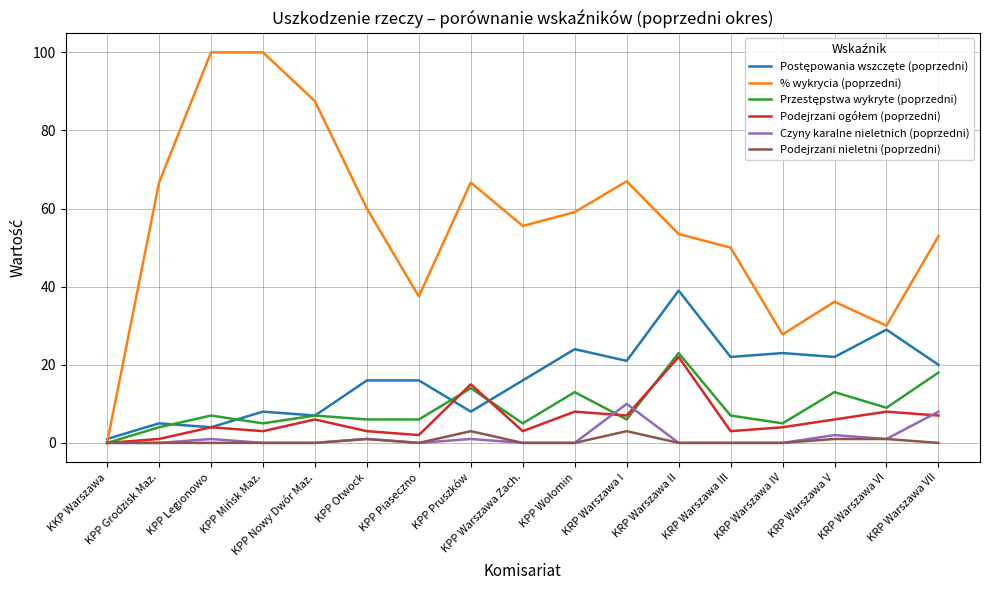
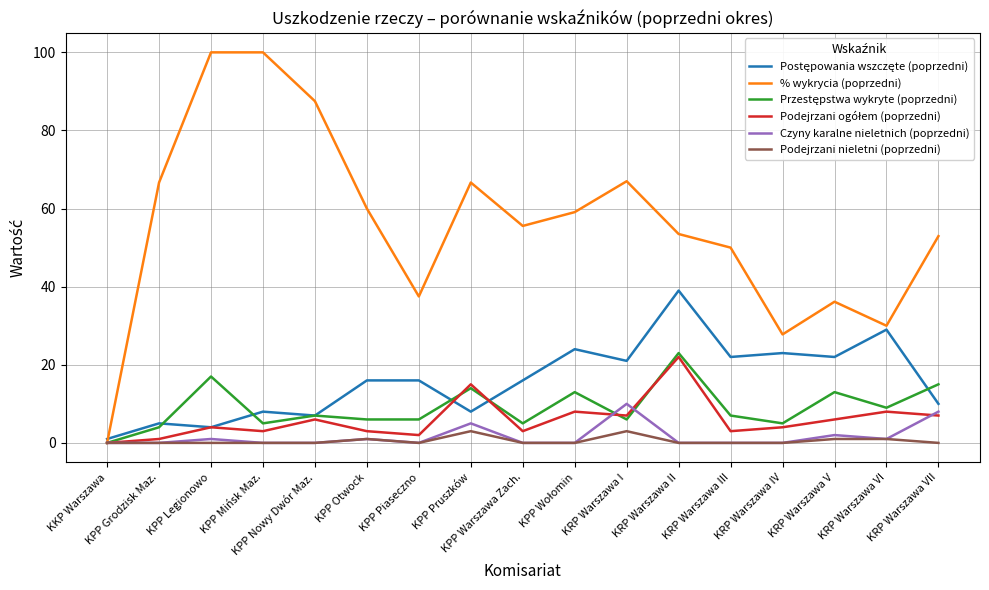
Przestępstwa wykryte (poprzedni), KPP Legionowo: 7 -> 17
Czyny karalne nieletnich (poprzedni), KPP Pruszków: 1 -> 5
Postępowania wszczęte (poprzedni), KRP Warszawa VII: 20 -> 10
Przestępstwa wykryte (poprzedni), KRP Warszawa VII: 18 -> 15
